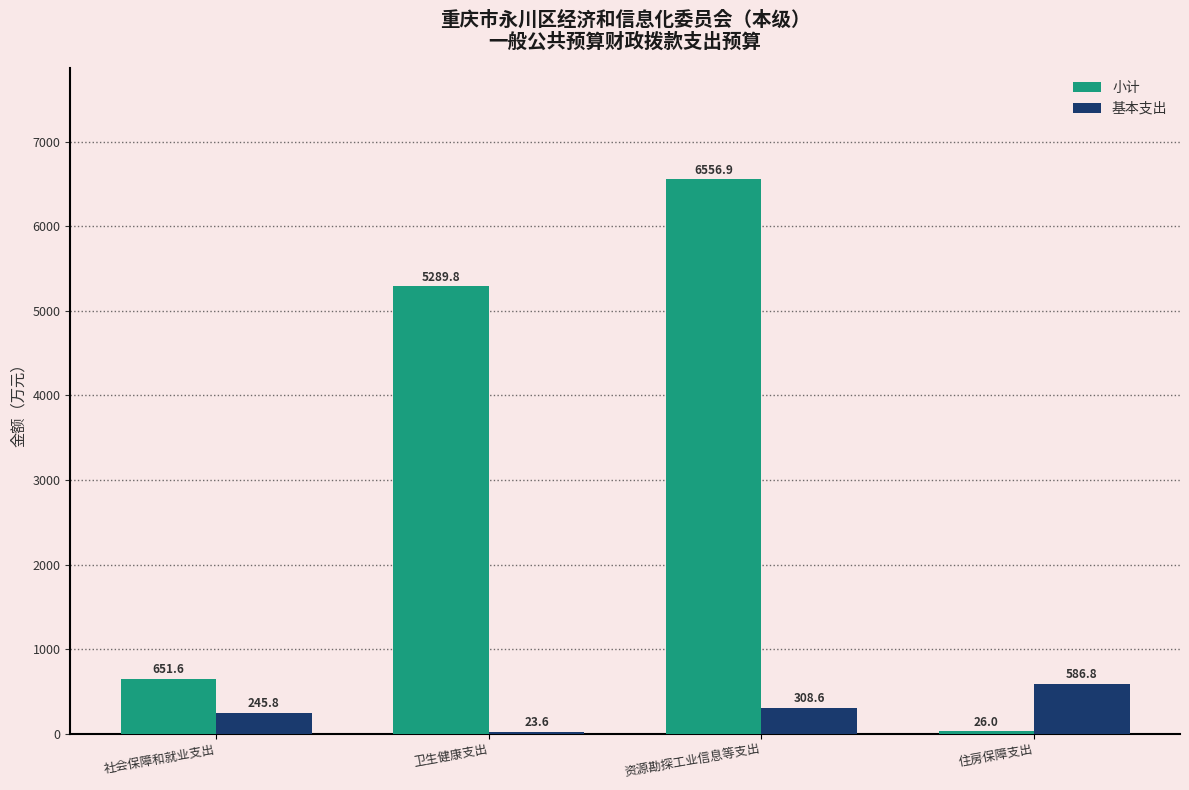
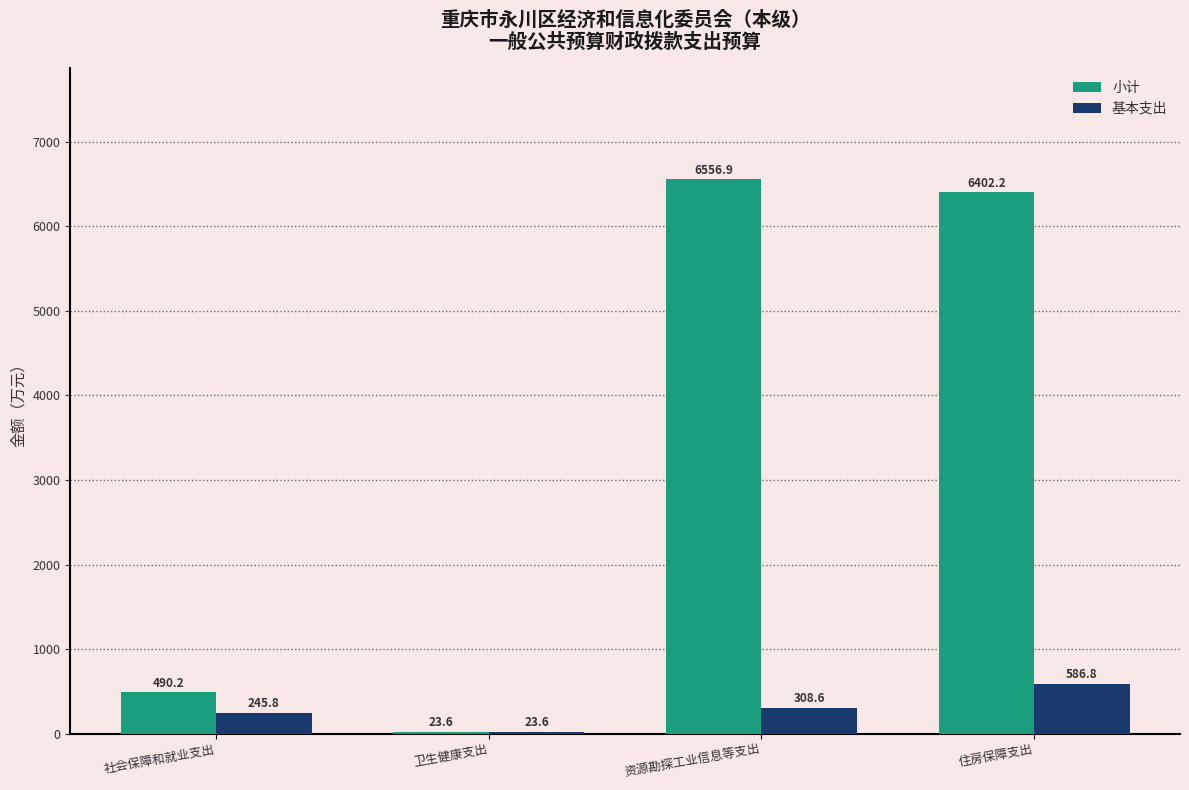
小计, 社会保障和就业支出: 651.6 -> 490.2
小计, 卫生健康支出: 5289.8 -> 23.6
小计, 住房保障支出: 26.0 -> 6402.2
